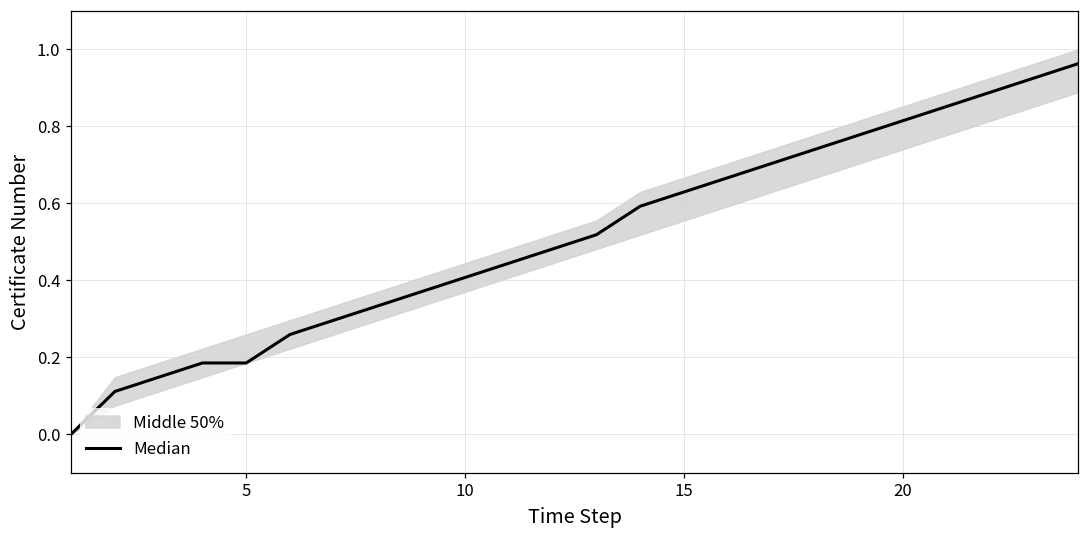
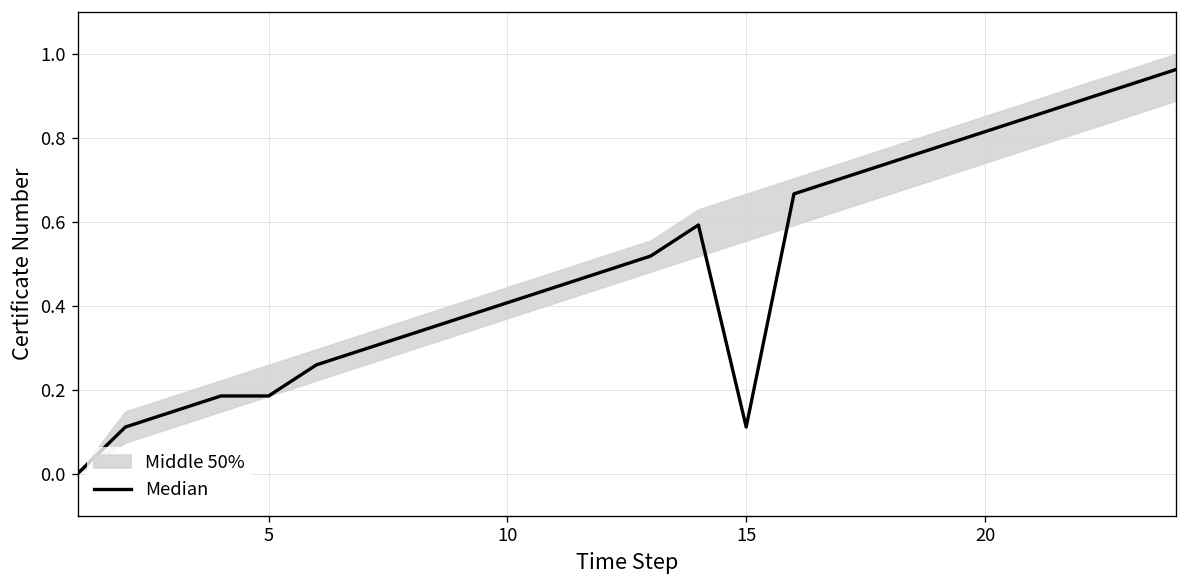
Median, 15: 0.63 -> 0.11
